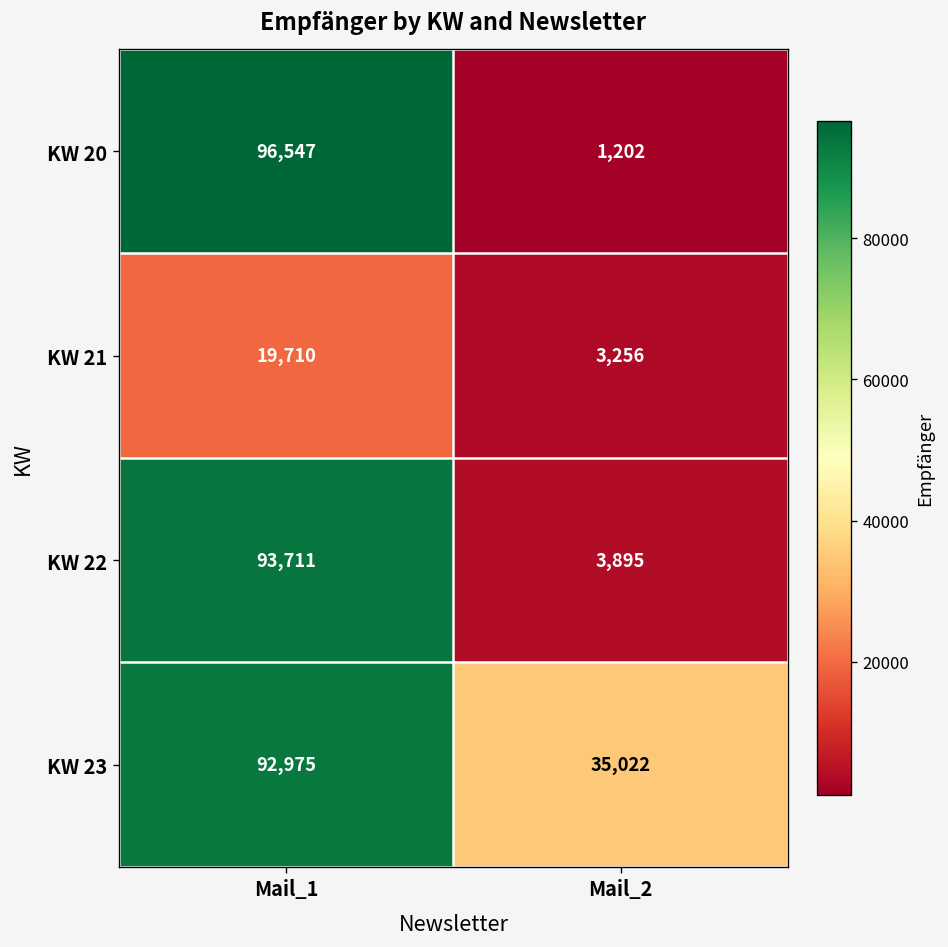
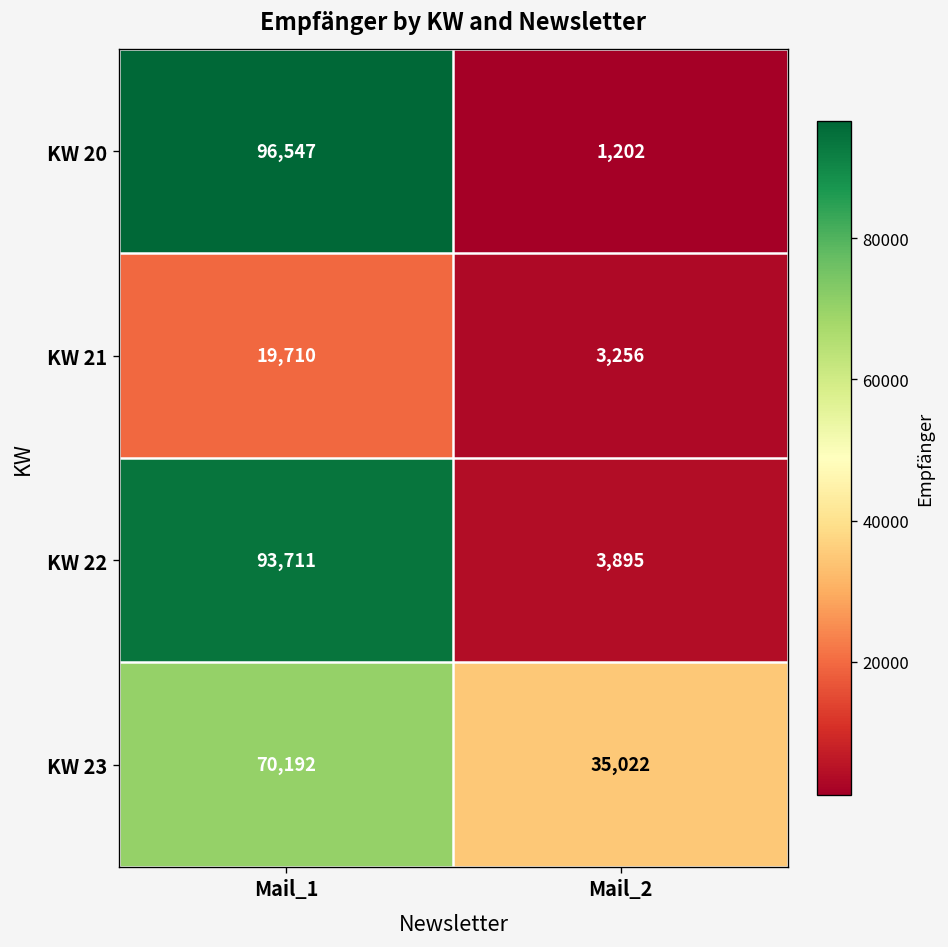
KW 23, Mail_1: 92,975 -> 70,192
